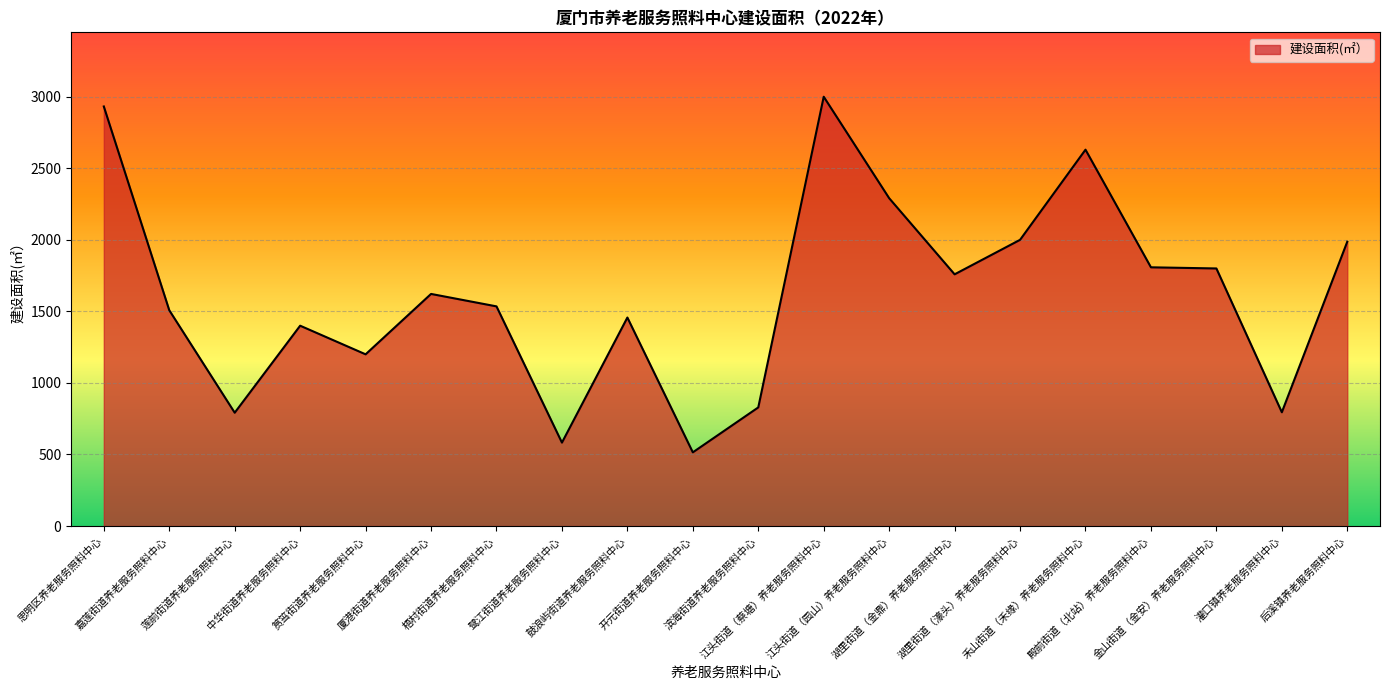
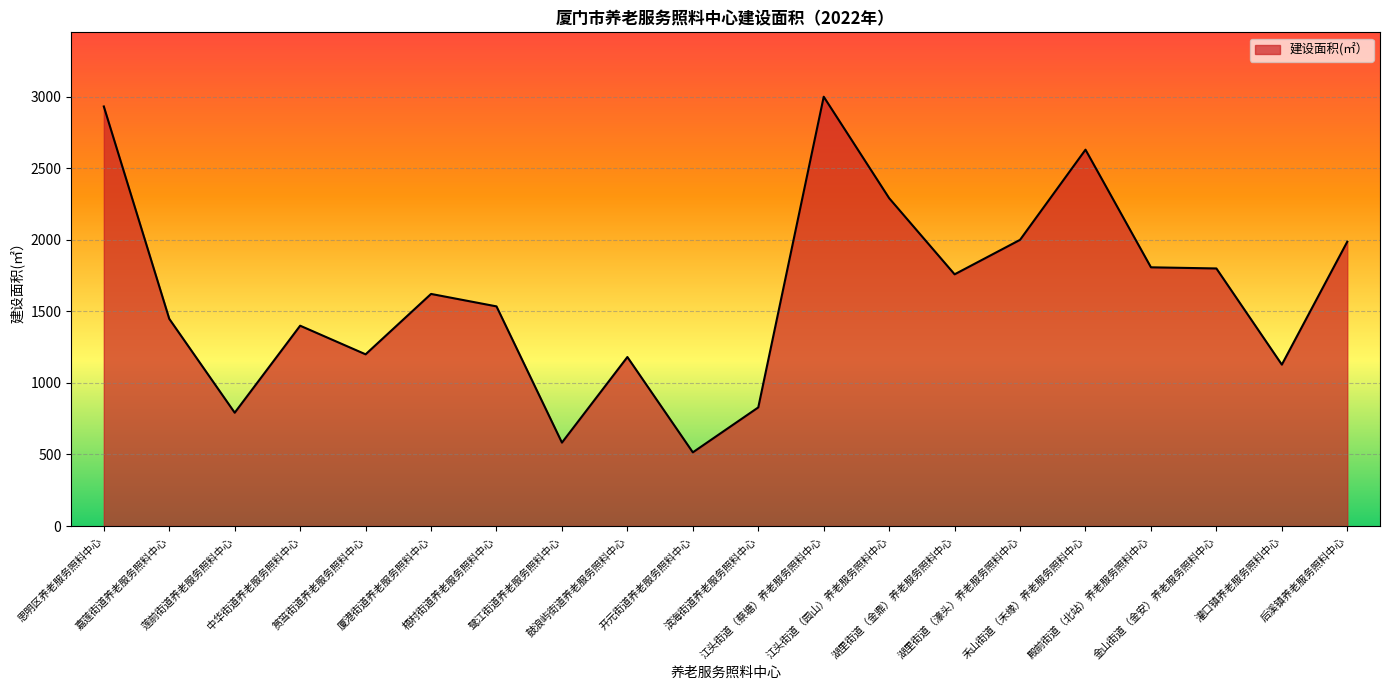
嘉莲街道养老服务照料中心: 1510 -> 1450
鼓浪屿街道养老服务照料中心: 1460 -> 1180
灌口镇养老服务照料中心: 800 -> 1130
